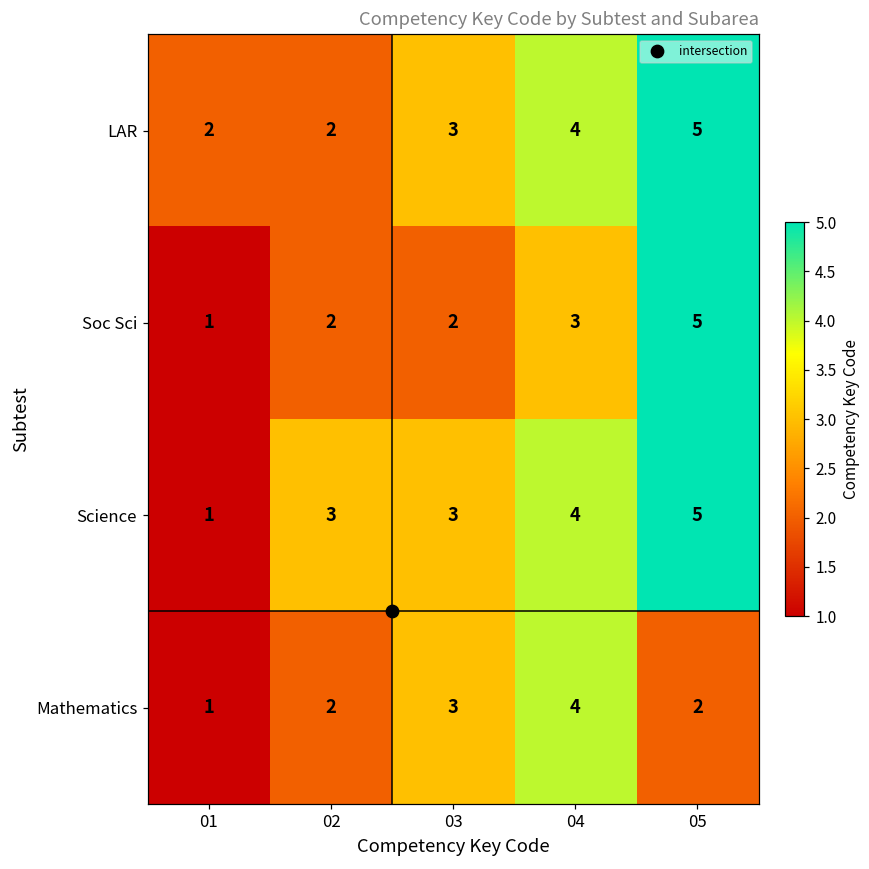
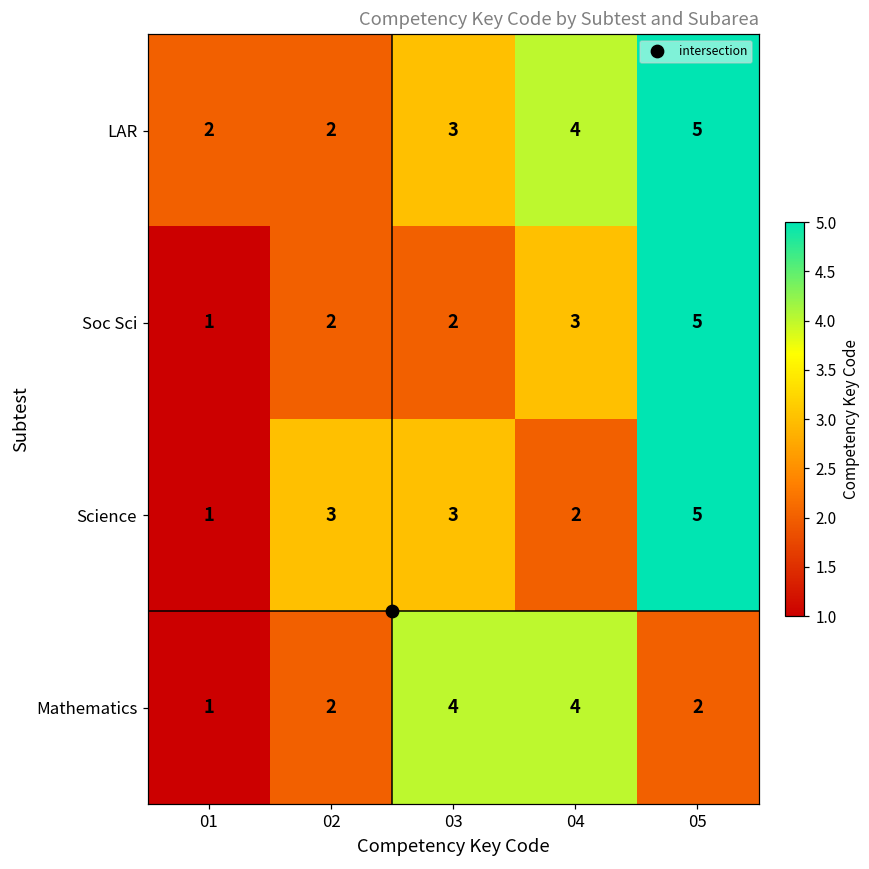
Science, 04: 4 -> 2
Mathematics, 03: 3 -> 4
